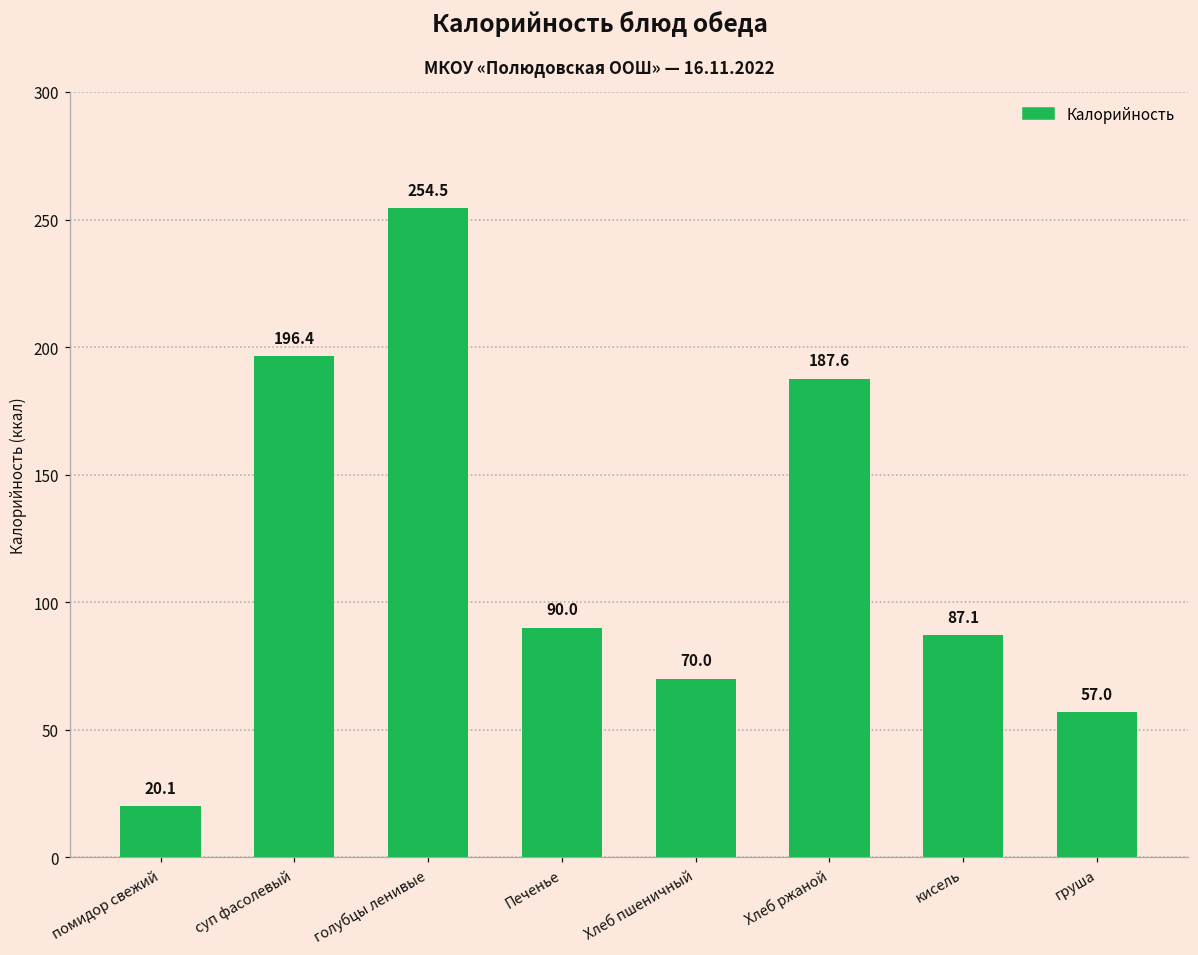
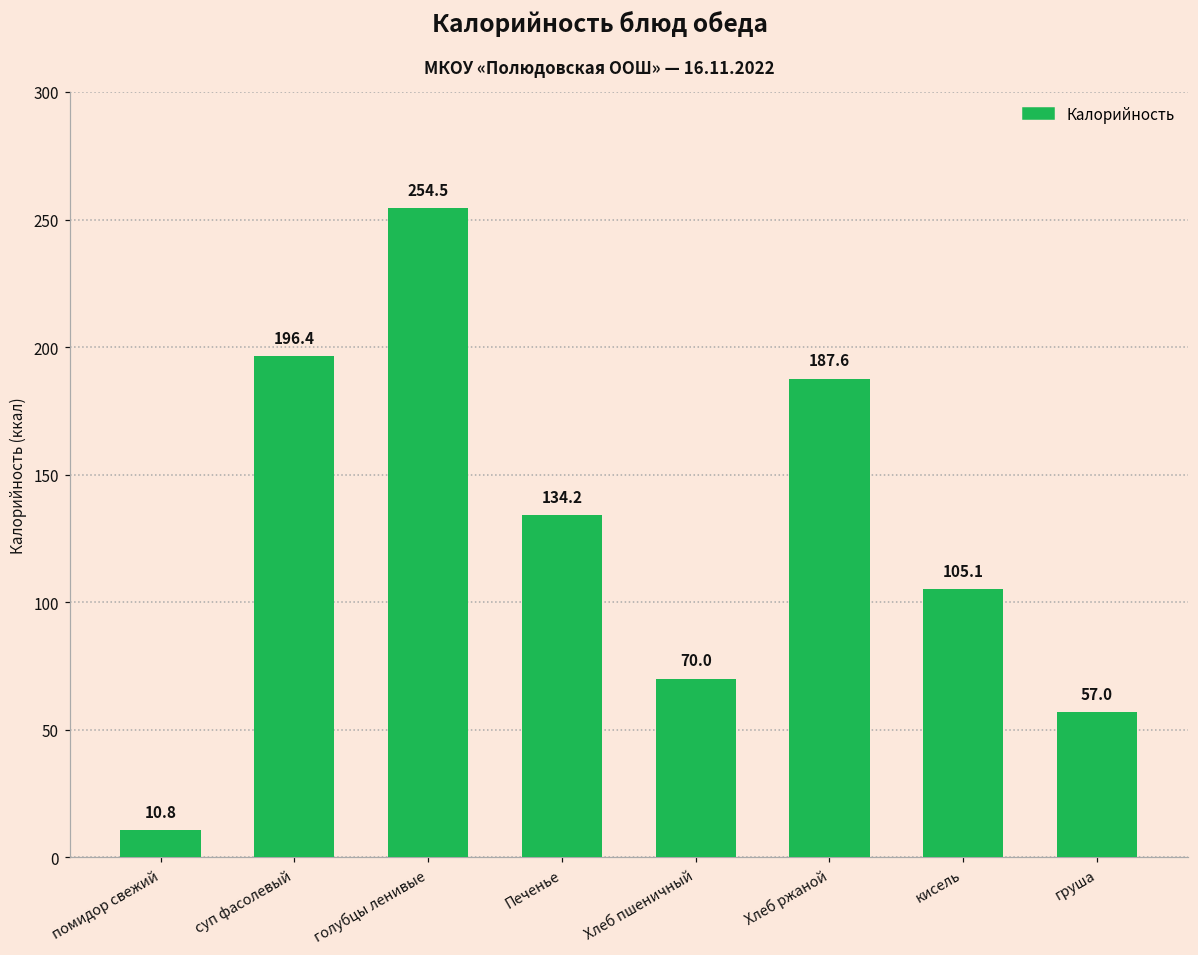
помидор свежий: 20.1 -> 10.8
Печенье: 90.0 -> 134.2
кисель: 87.1 -> 105.1
